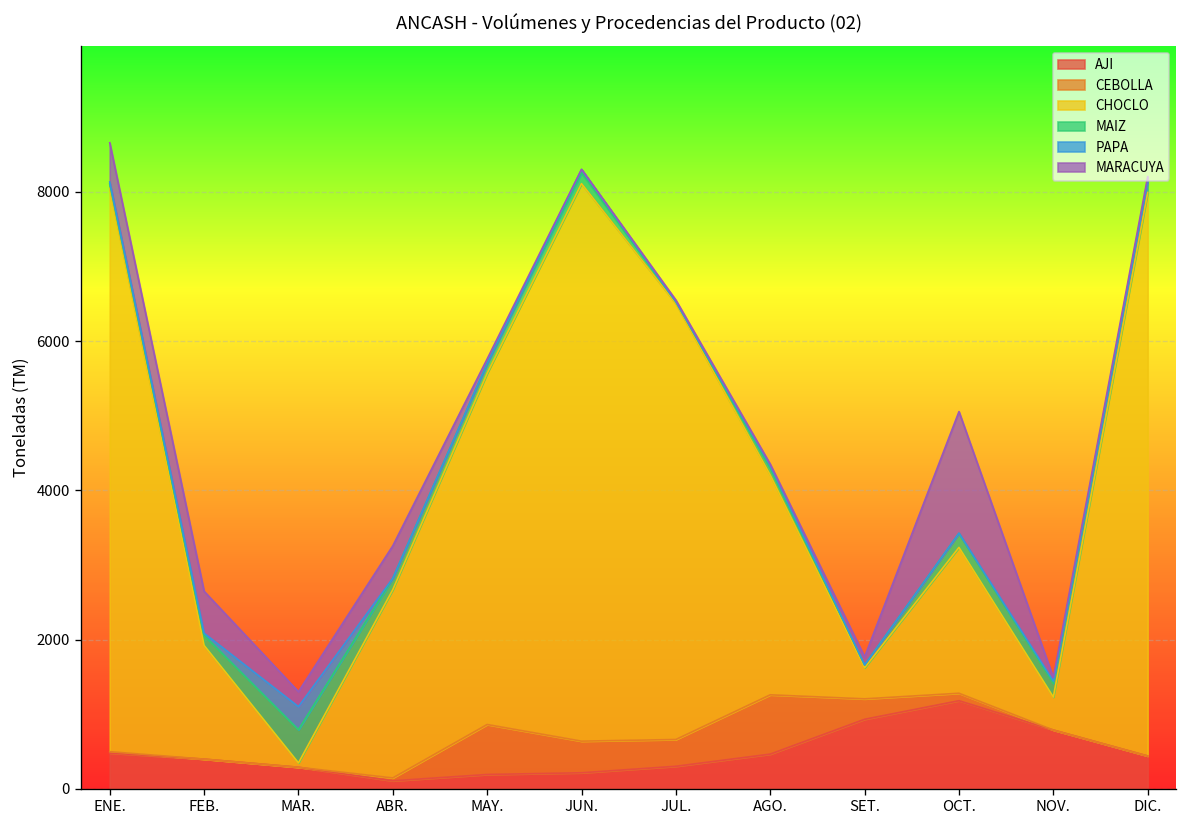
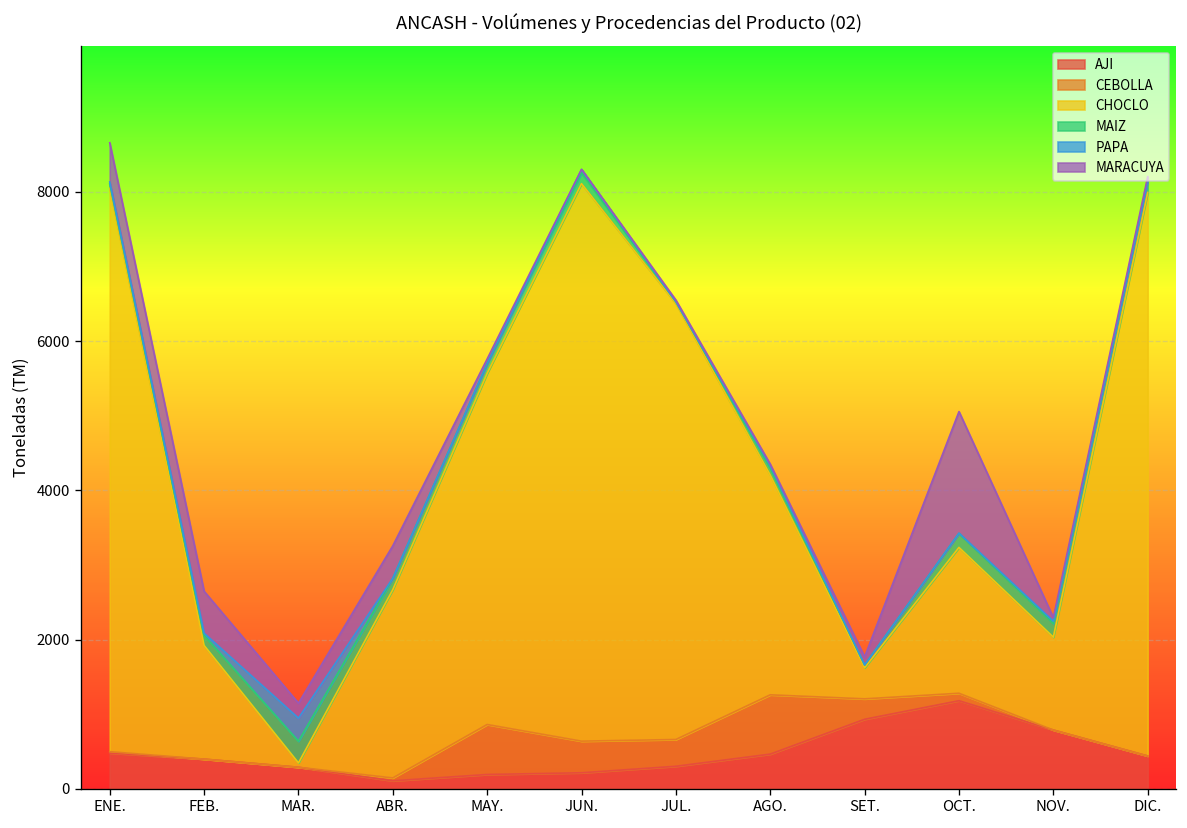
MAIZ, MAR.: 400 -> 300
CHOCLO, NOV.: 400 -> 1200
